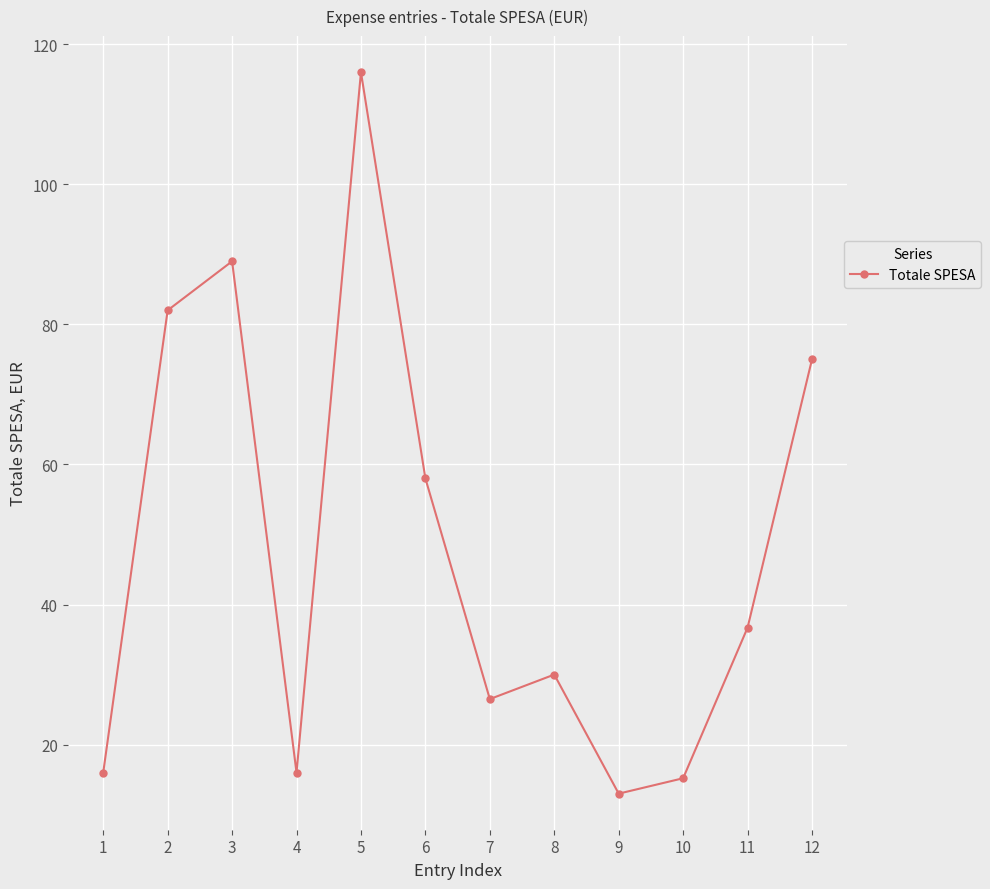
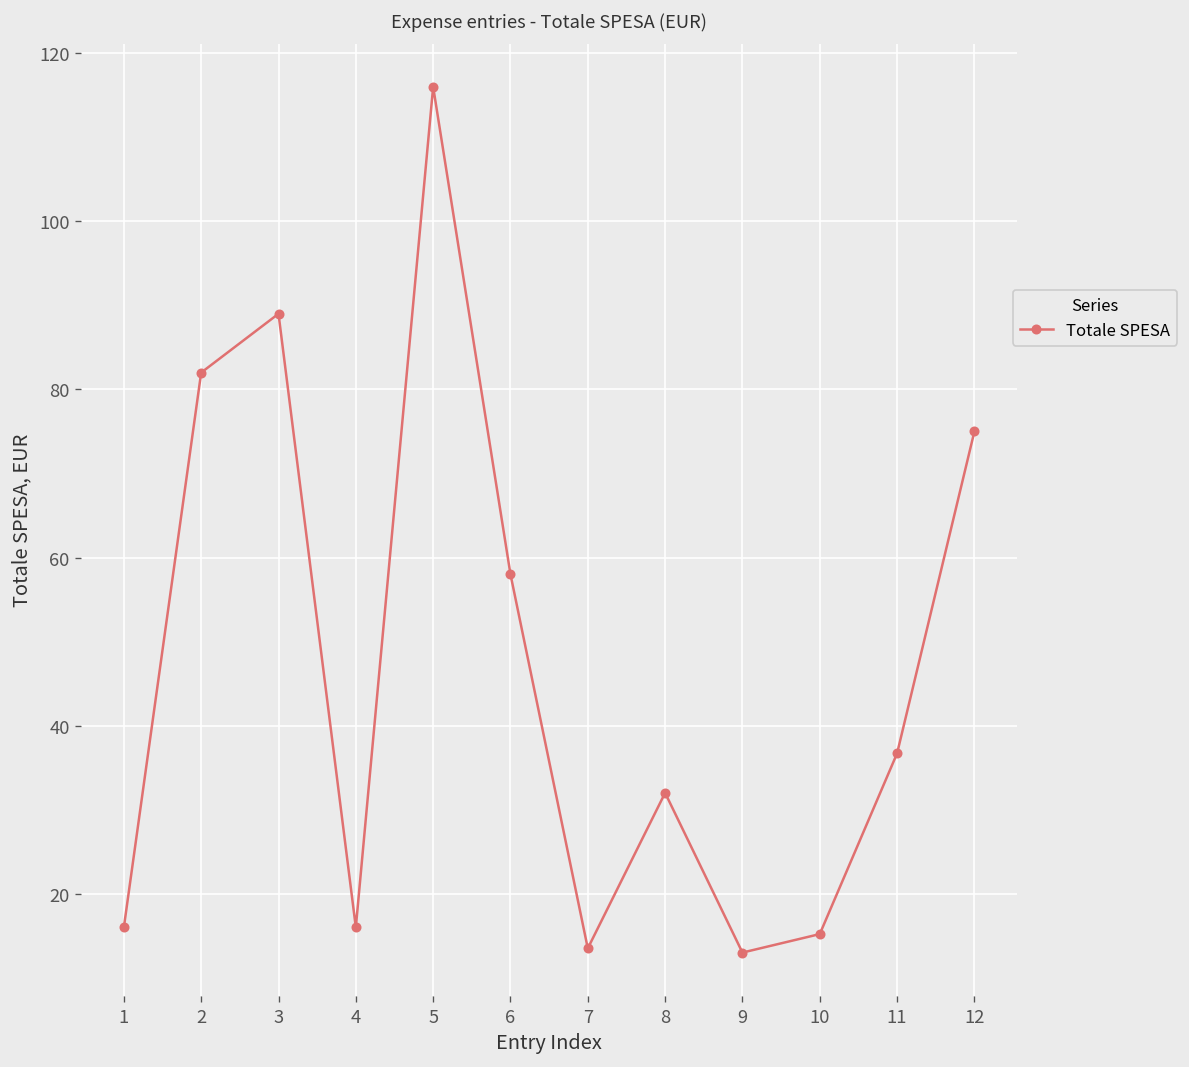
7: 27 -> 14
8: 30 -> 32
